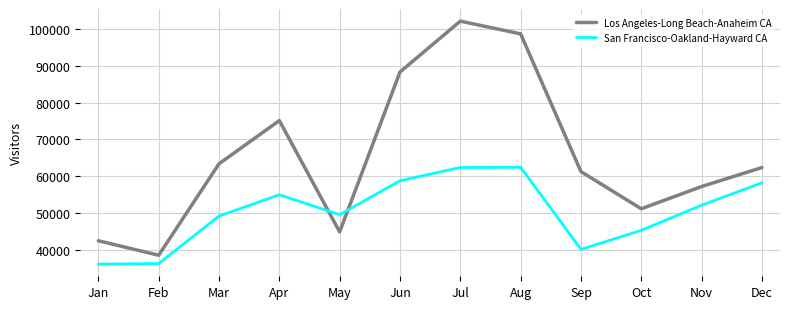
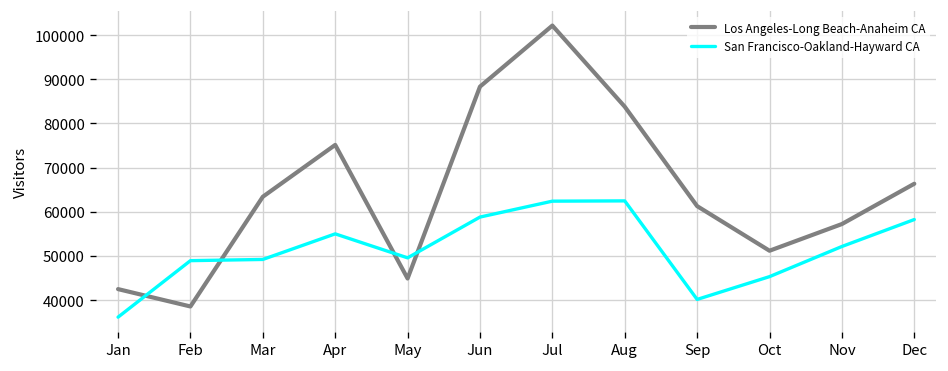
San Francisco-Oakland-Hayward CA, Feb: 36000 -> 49000
Los Angeles-Long Beach-Anaheim CA, Aug: 99000 -> 84000
Los Angeles-Long Beach-Anaheim CA, Dec: 62000 -> 66000
